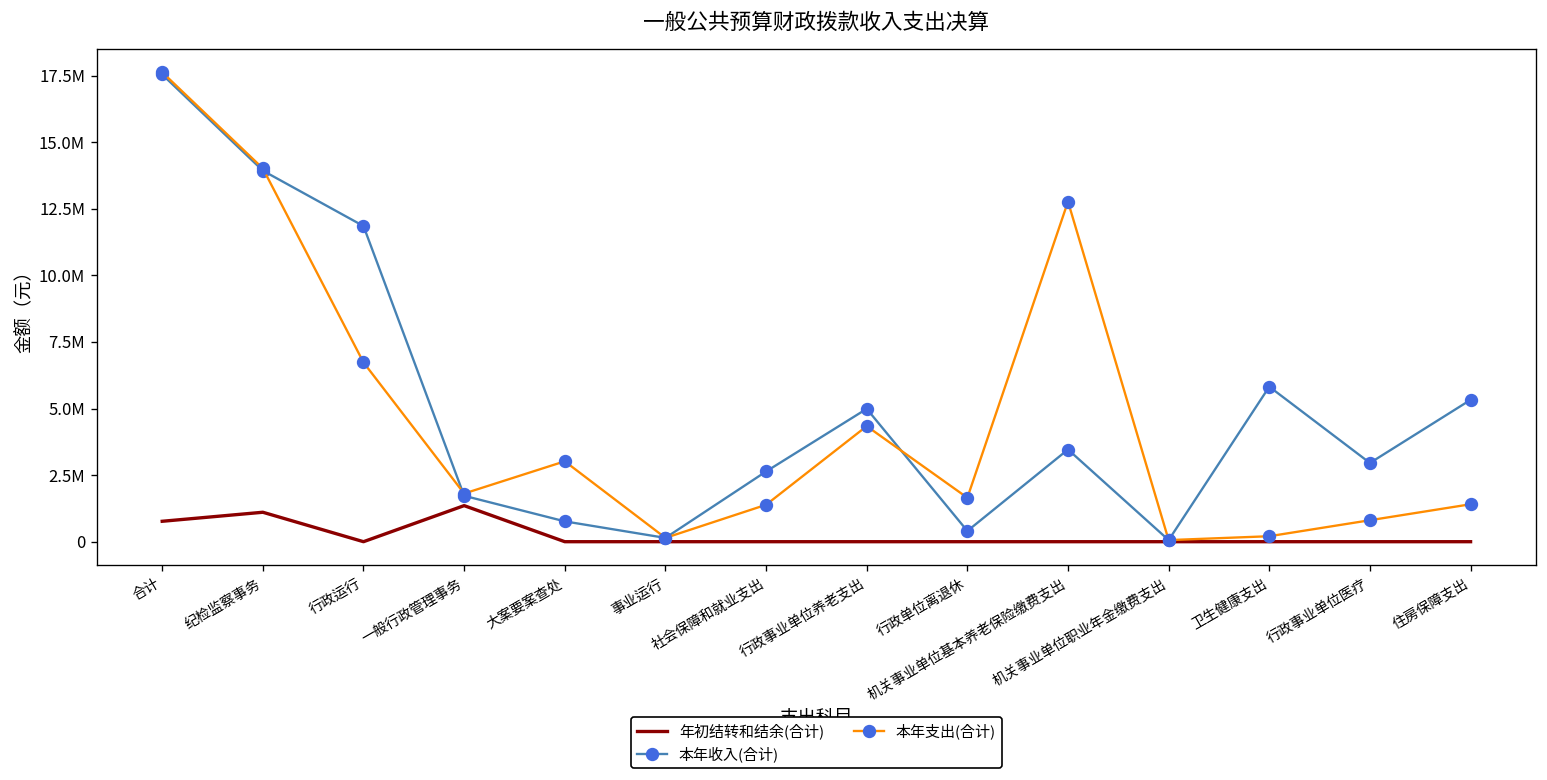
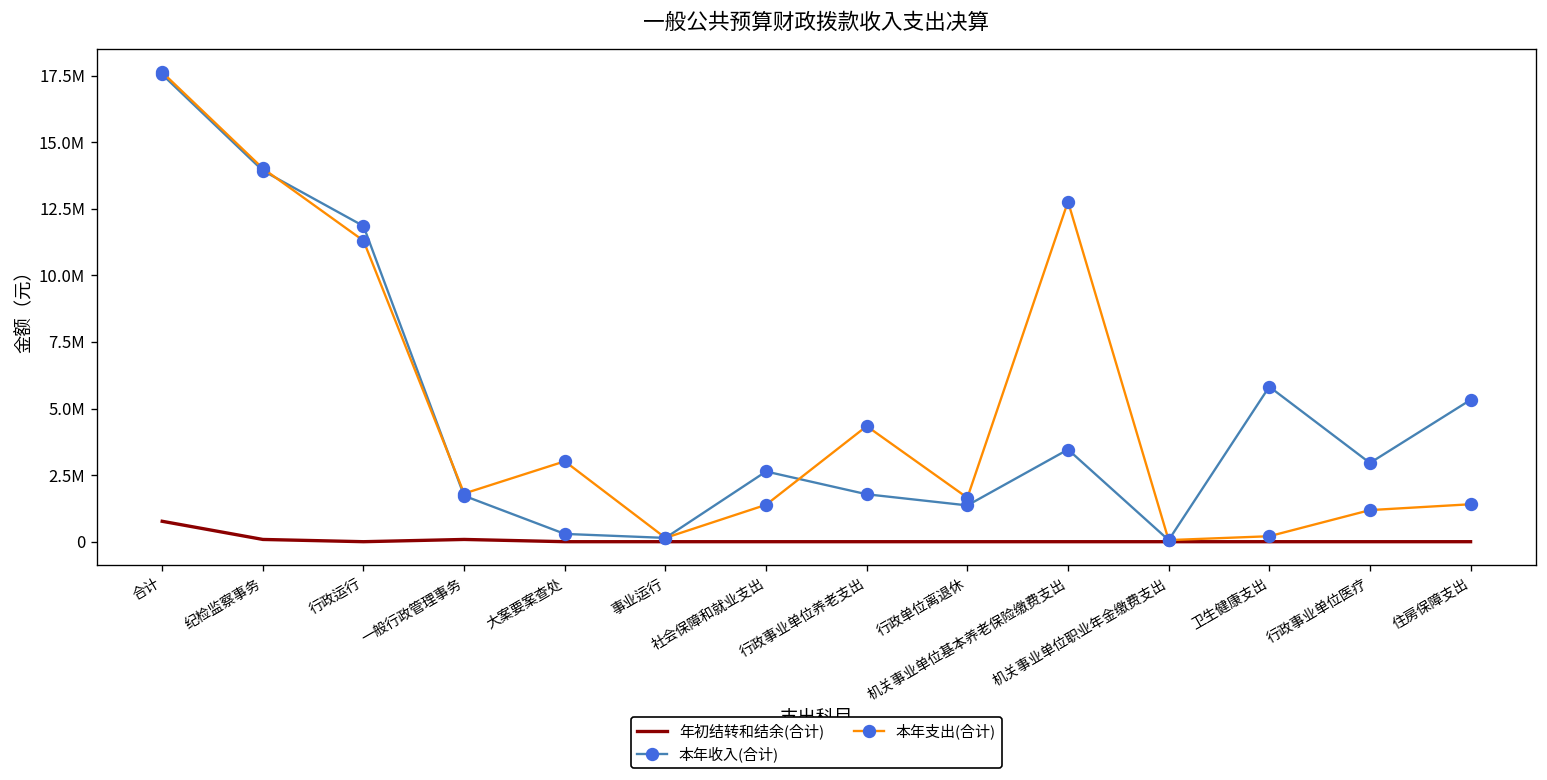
年初结转和结余(合计), 纪检监察事务: 1100000 -> 100000
本年支出(合计), 行政运行: 6700000 -> 11300000
年初结转和结余(合计), 一般行政管理事务: 1400000 -> 100000
本年收入(合计), 大案要案查处: 800000 -> 300000
本年收入(合计), 行政事业单位养老支出: 5000000 -> 1800000
本年收入(合计), 行政单位离退休: 400000 -> 1400000
本年支出(合计), 行政事业单位医疗: 800000 -> 1200000
